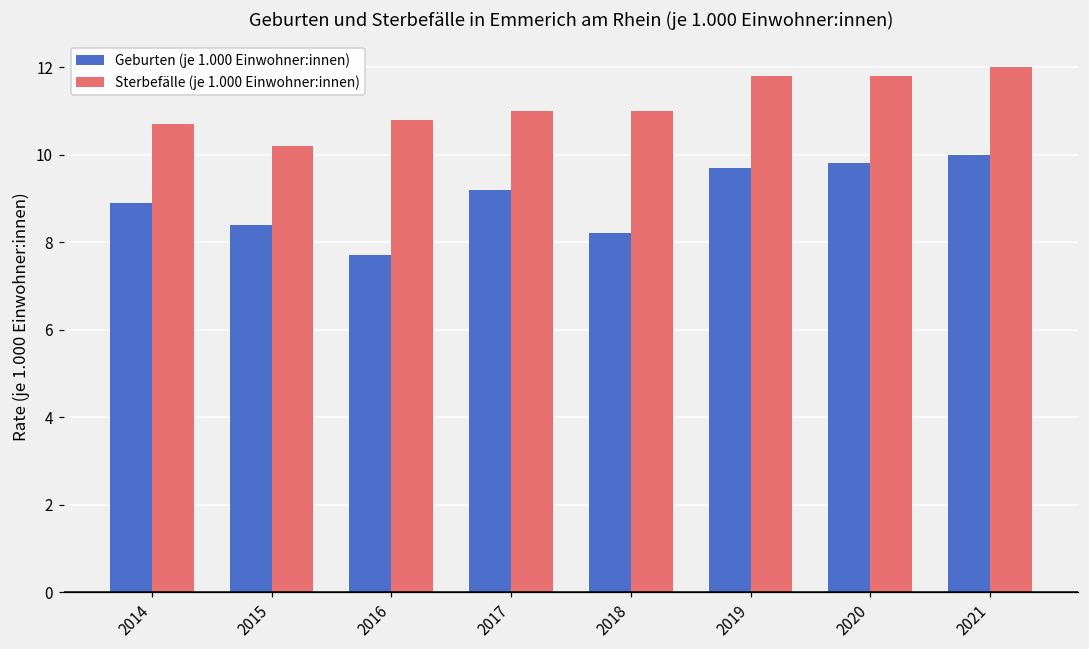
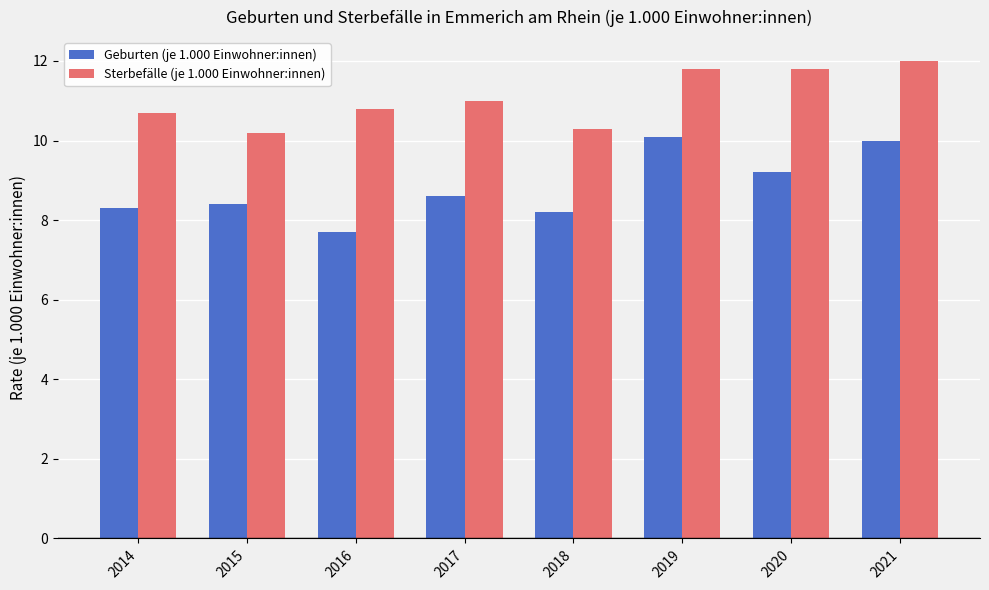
Geburten (je 1.000 Einwohner:innen), 2014: 8.9 -> 8.3
Geburten (je 1.000 Einwohner:innen), 2017: 9.2 -> 8.6
Sterbefälle (je 1.000 Einwohner:innen), 2018: 11.0 -> 10.3
Geburten (je 1.000 Einwohner:innen), 2019: 9.7 -> 10.1
Geburten (je 1.000 Einwohner:innen), 2020: 9.8 -> 9.2
